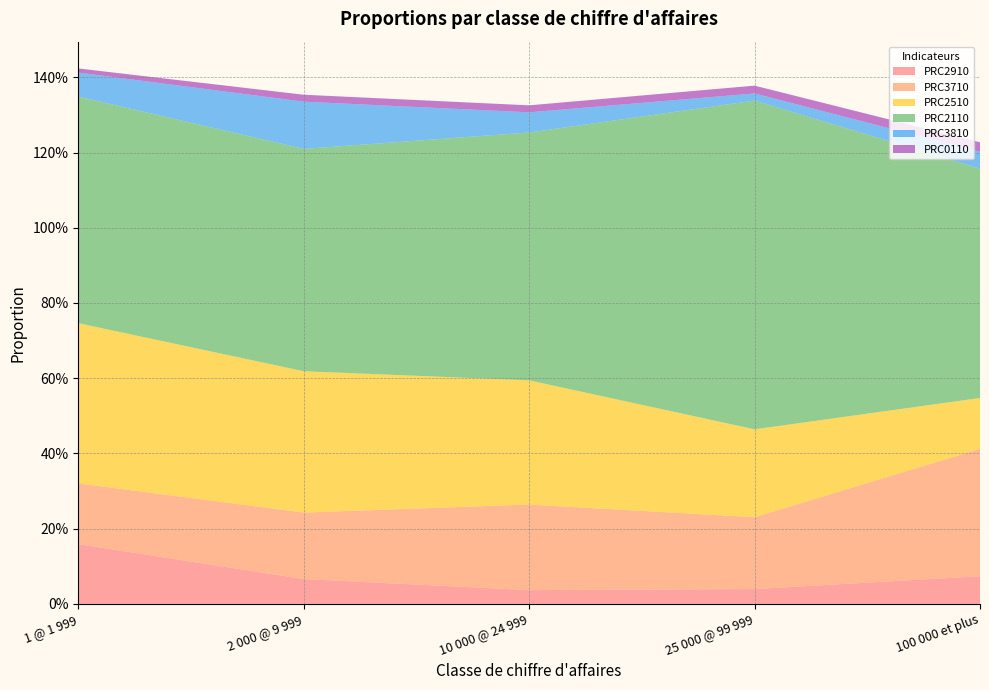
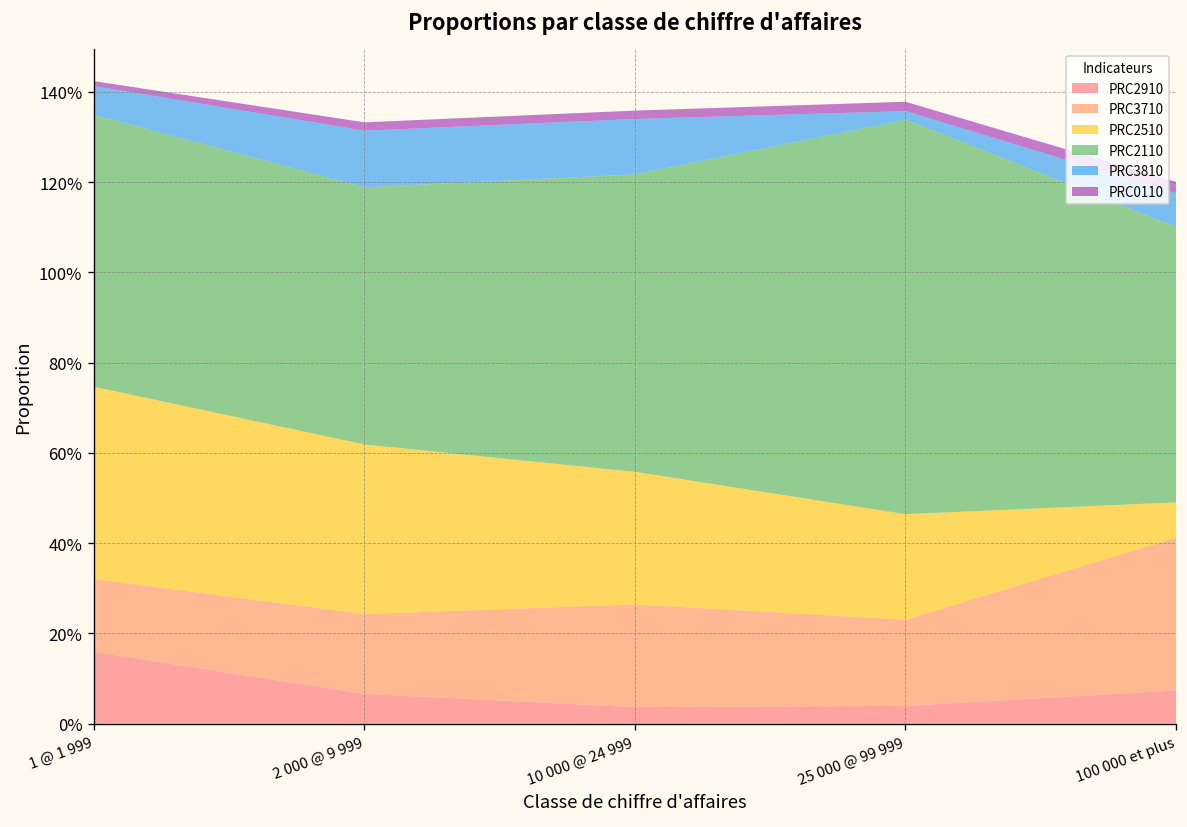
PRC2110, 2 000 @ 9 999: 59% -> 57%
PRC2510, 10 000 @ 24 999: 33% -> 29%
PRC3810, 10 000 @ 24 999: 5% -> 12%
PRC2510, 100 000 et plus: 14% -> 8%
PRC3810, 100 000 et plus: 4% -> 8%
